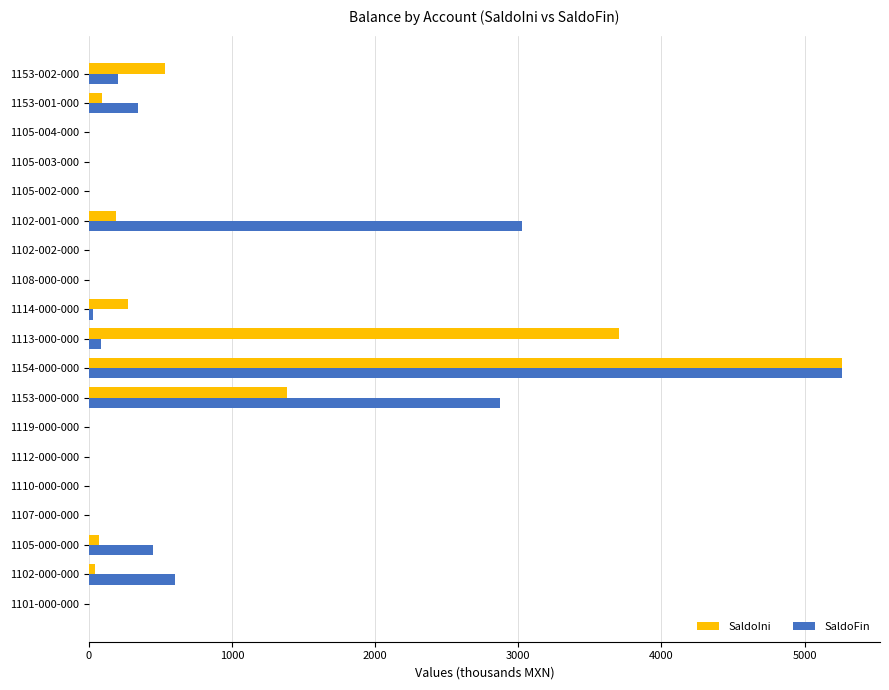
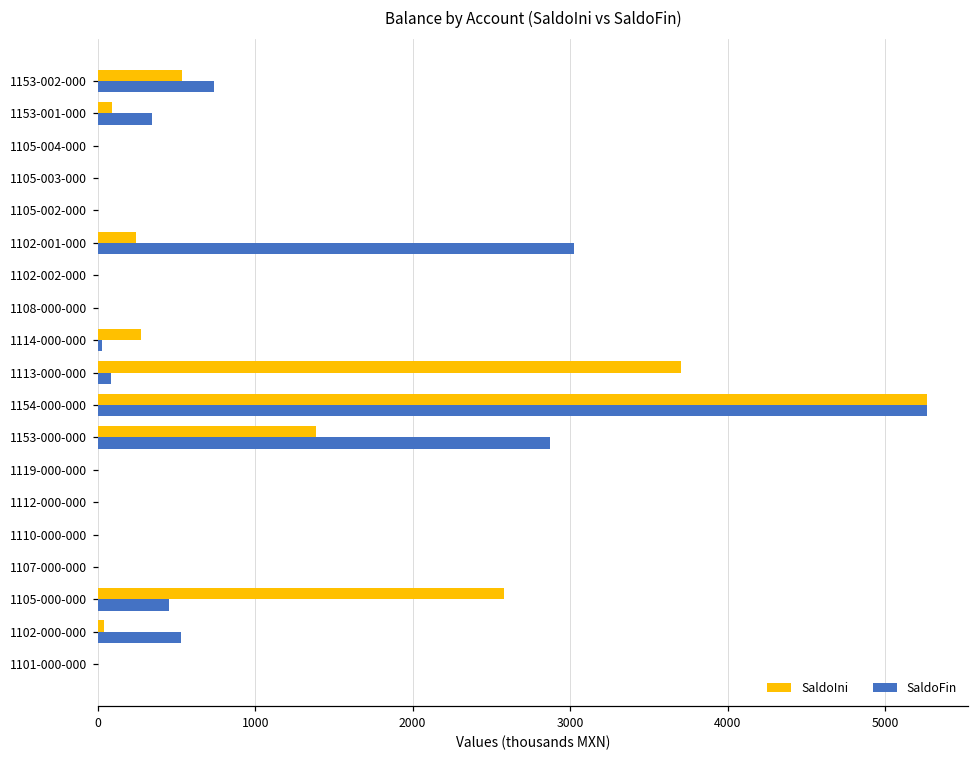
SaldoFin, 1153-002-000: 200 -> 740
SaldoIni, 1102-001-000: 190 -> 250
SaldoIni, 1105-000-000: 70 -> 2580
SaldoFin, 1102-000-000: 600 -> 530
